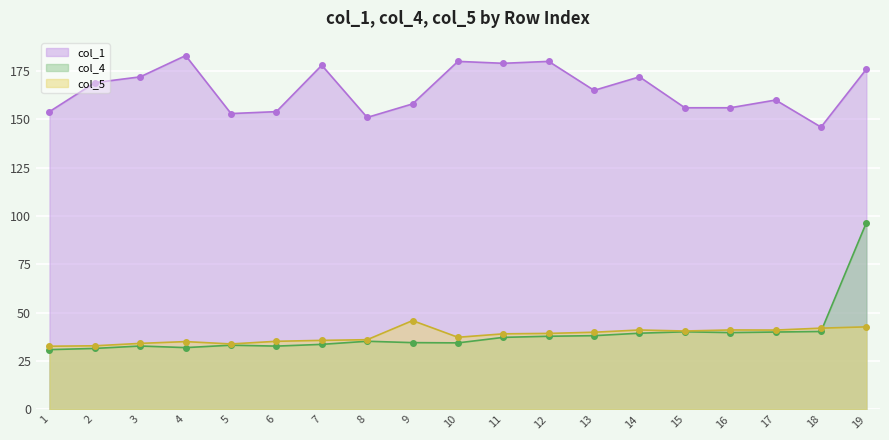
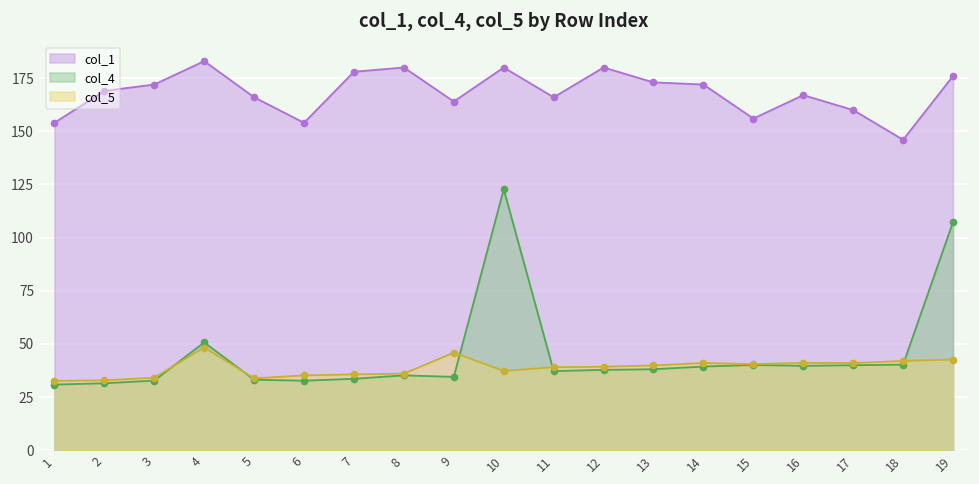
col_4, 4: 32 -> 51
col_5, 4: 35 -> 48
col_1, 5: 153 -> 166
col_1, 8: 151 -> 180
col_1, 9: 158 -> 164
col_4, 10: 34 -> 123
col_1, 11: 179 -> 166
col_1, 13: 165 -> 173
col_1, 16: 156 -> 167
col_4, 19: 97 -> 107
